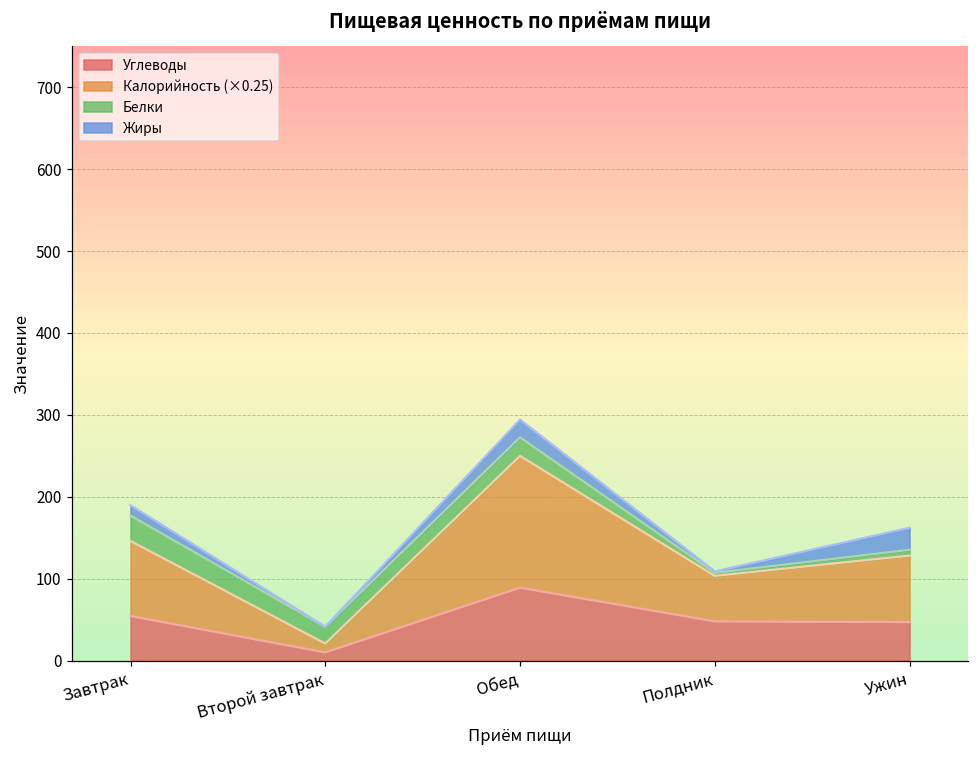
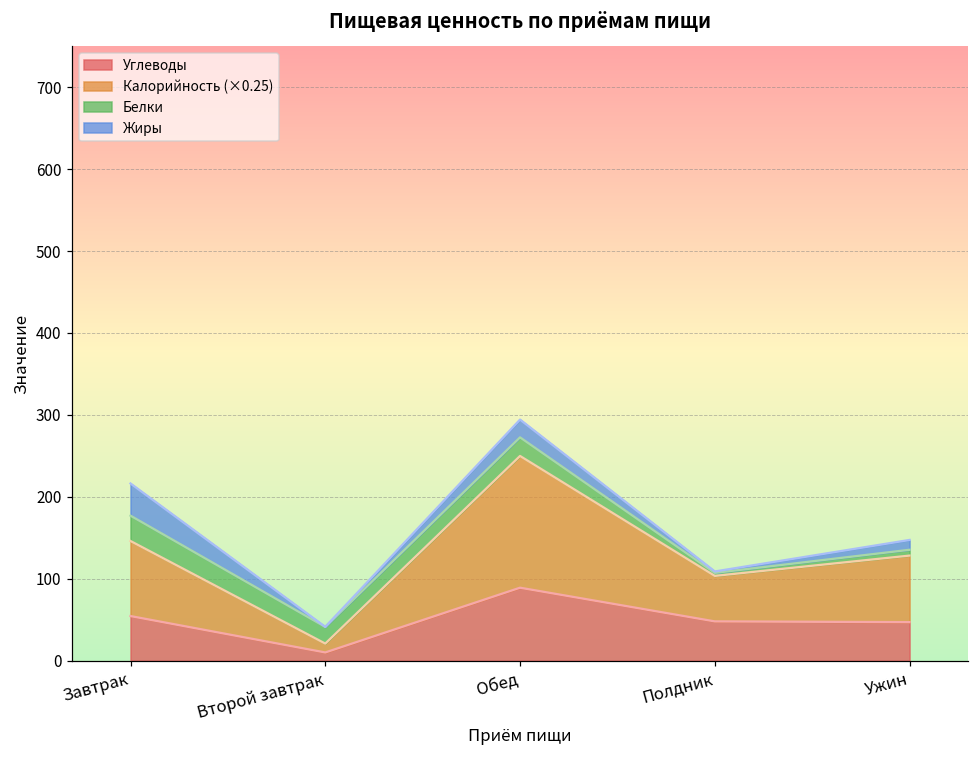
Жиры, Завтрак: 10 -> 40
Жиры, Ужин: 30 -> 10
